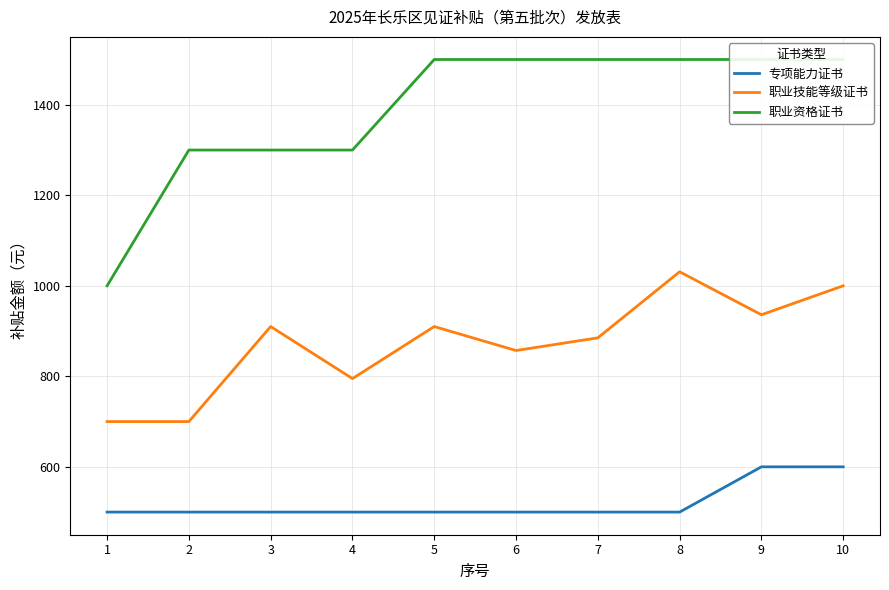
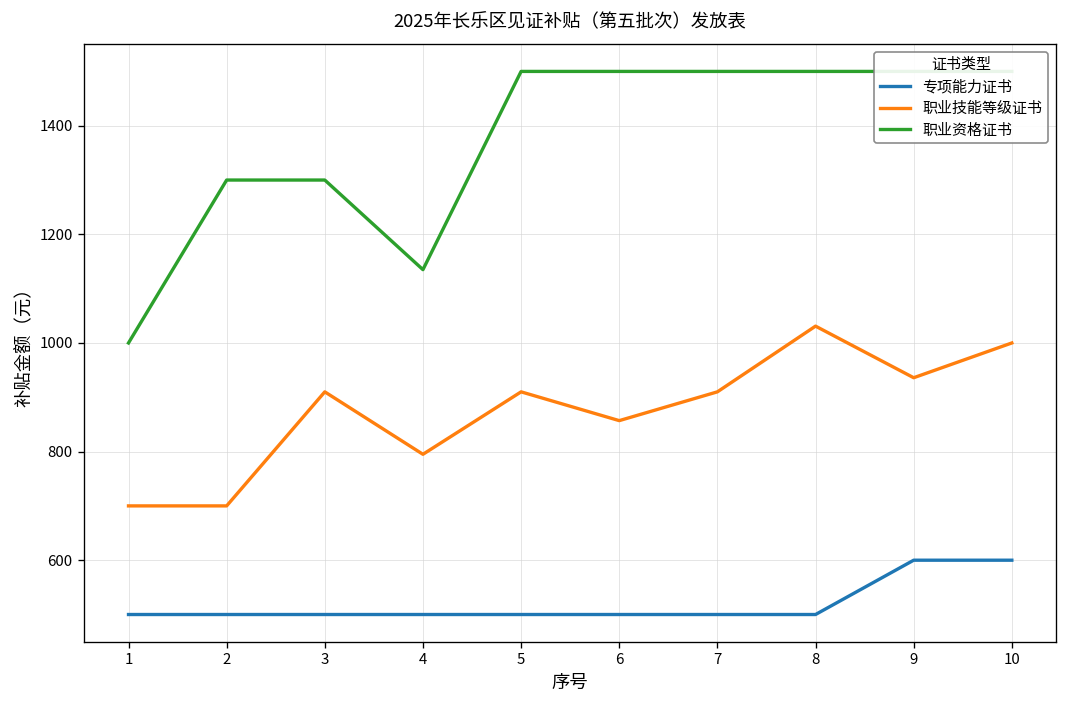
职业资格证书, 4: 1300 -> 1140
职业技能等级证书, 7: 890 -> 910
